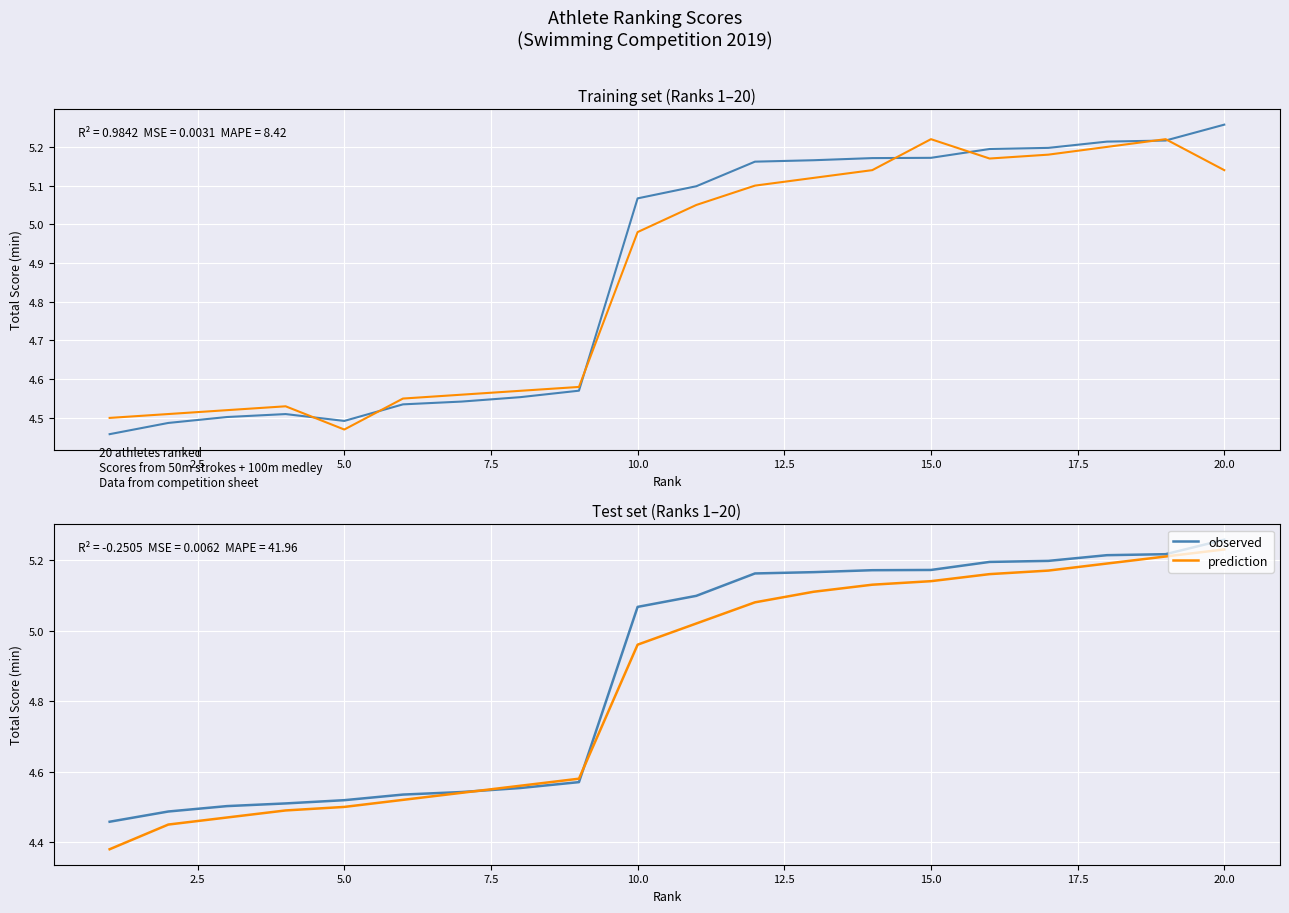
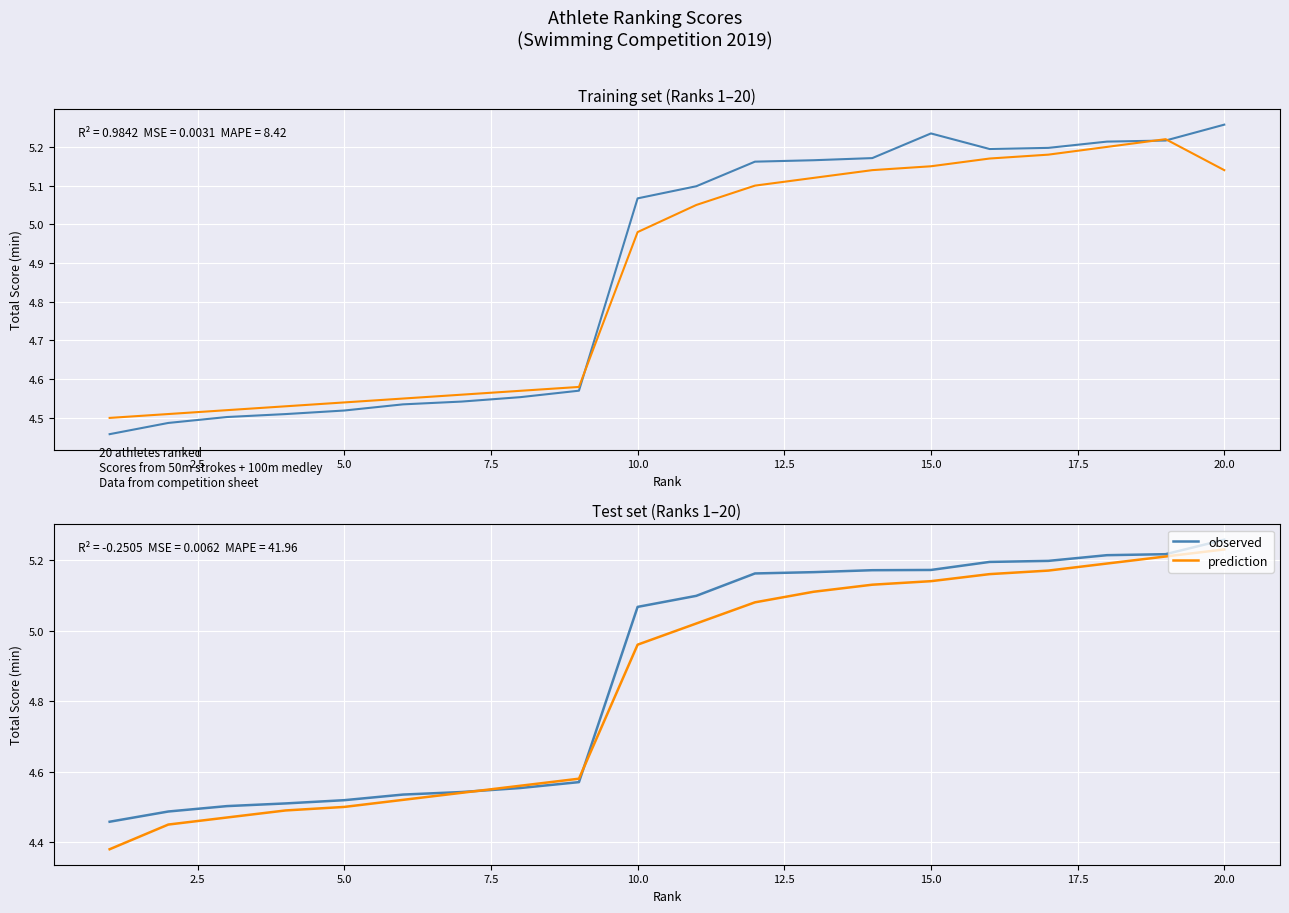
Training set (Ranks 1–20), observed, 5.0: 4.49 -> 4.52
Training set (Ranks 1–20), prediction, 5.0: 4.47 -> 4.54
Training set (Ranks 1–20), observed, 15.0: 5.17 -> 5.23
Training set (Ranks 1–20), prediction, 15.0: 5.22 -> 5.15
